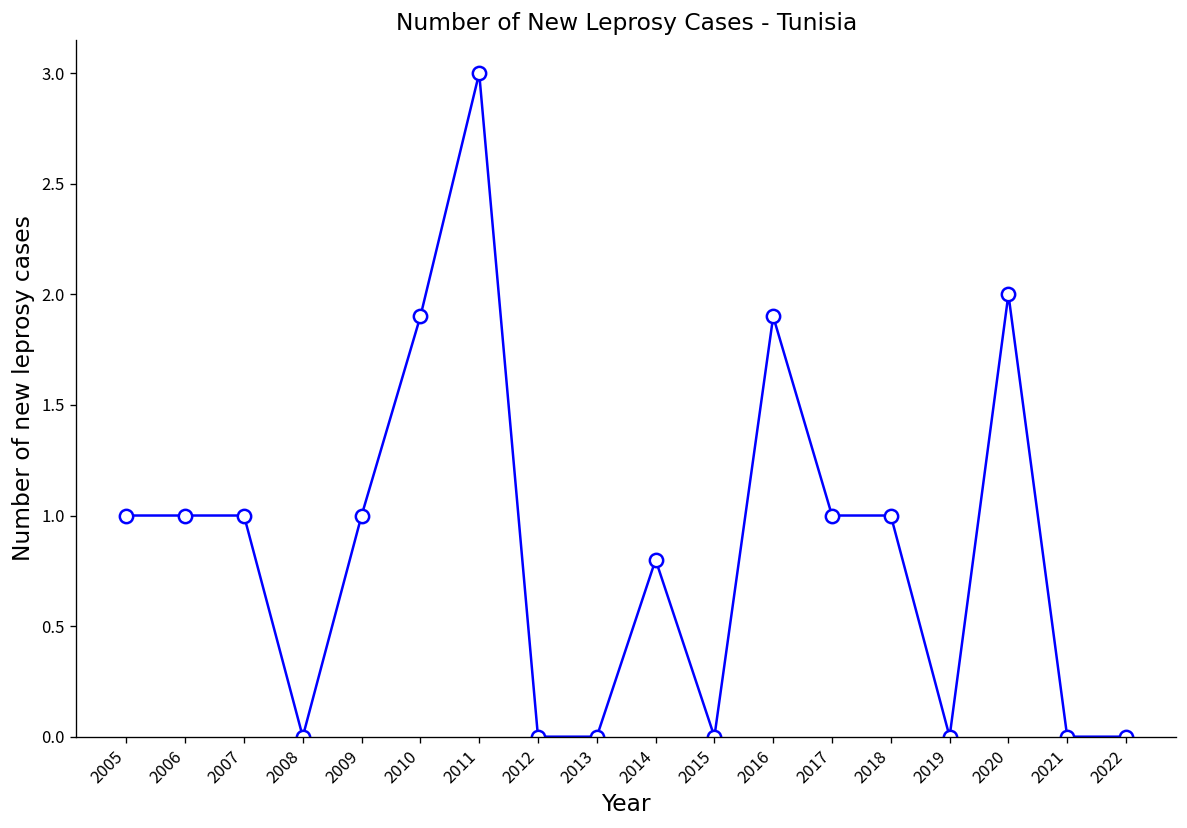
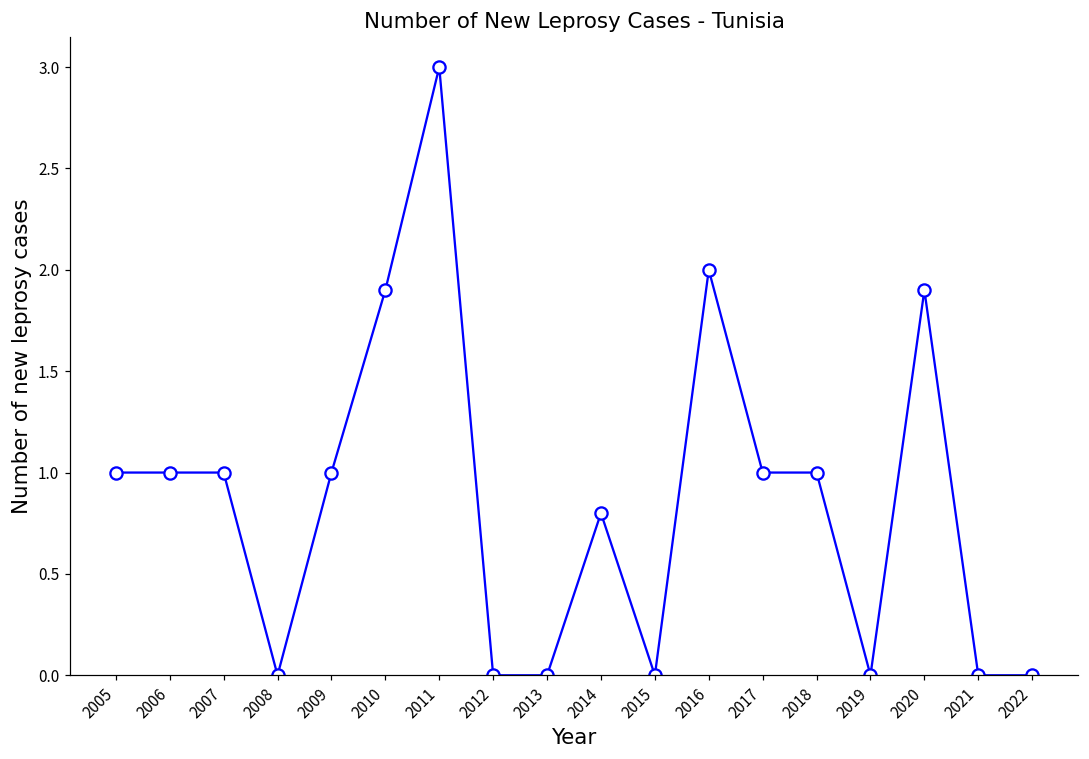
2016: 1.9 -> 2.0
2020: 2.0 -> 1.9
